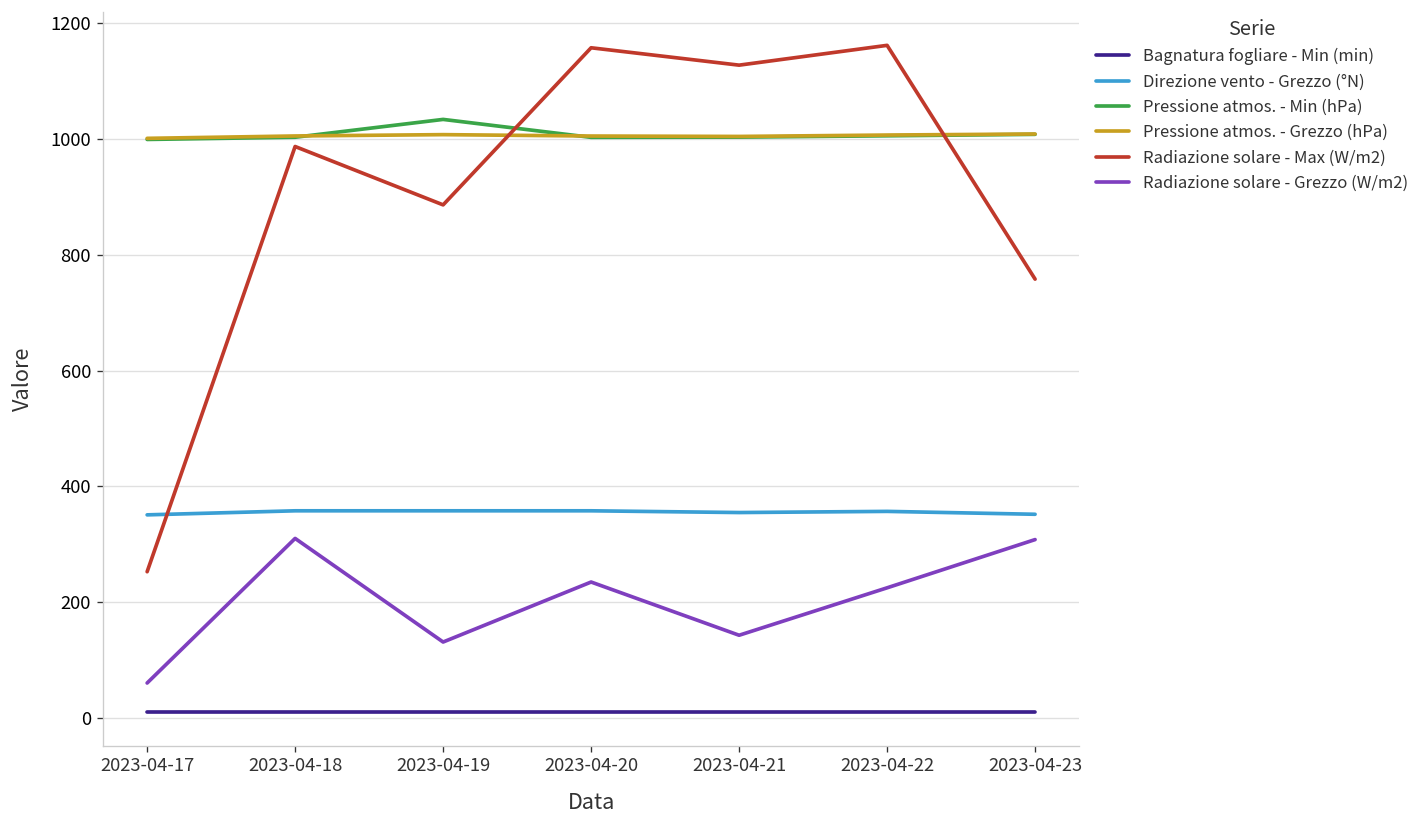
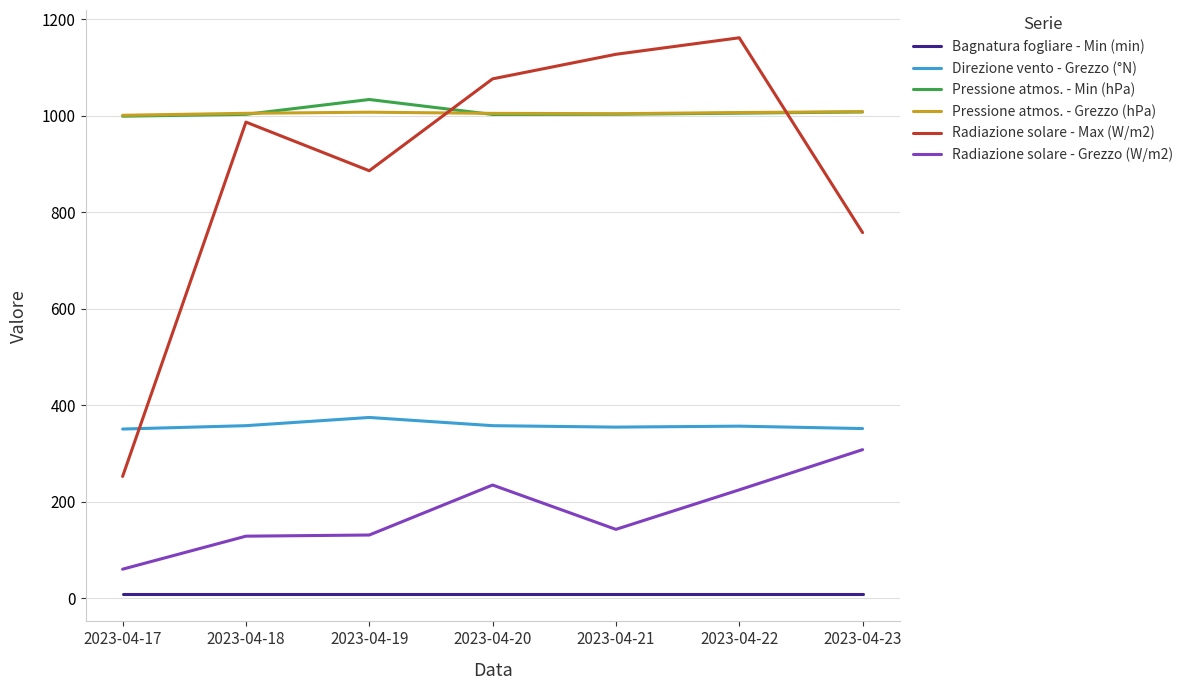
Radiazione solare - Grezzo (W/m2), 2023-04-18: 310 -> 130
Direzione vento - Grezzo (°N), 2023-04-19: 360 -> 380
Radiazione solare - Max (W/m2), 2023-04-20: 1160 -> 1080
